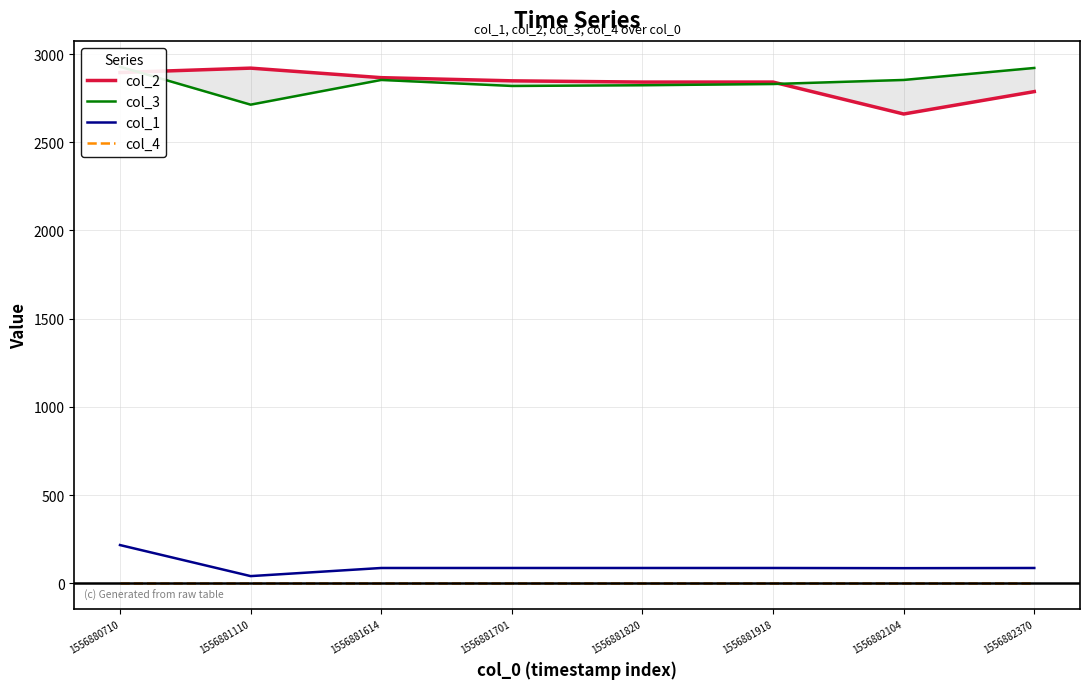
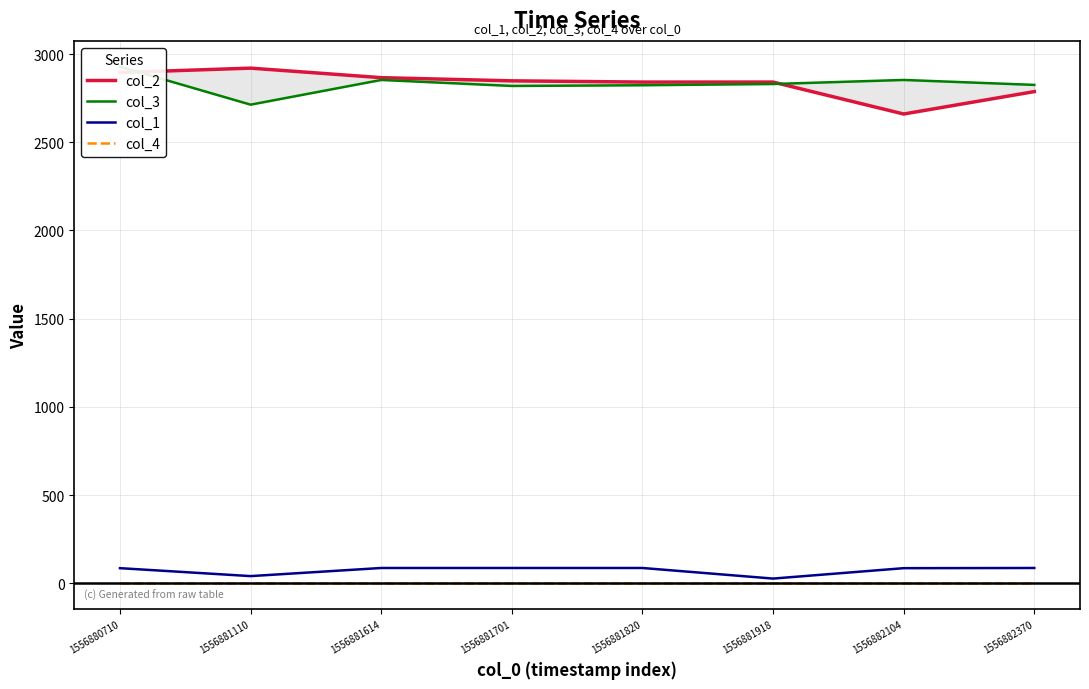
col_1, 1556880710: 220 -> 90
col_1, 1556881918: 90 -> 30
col_3, 1556882370: 2920 -> 2830
